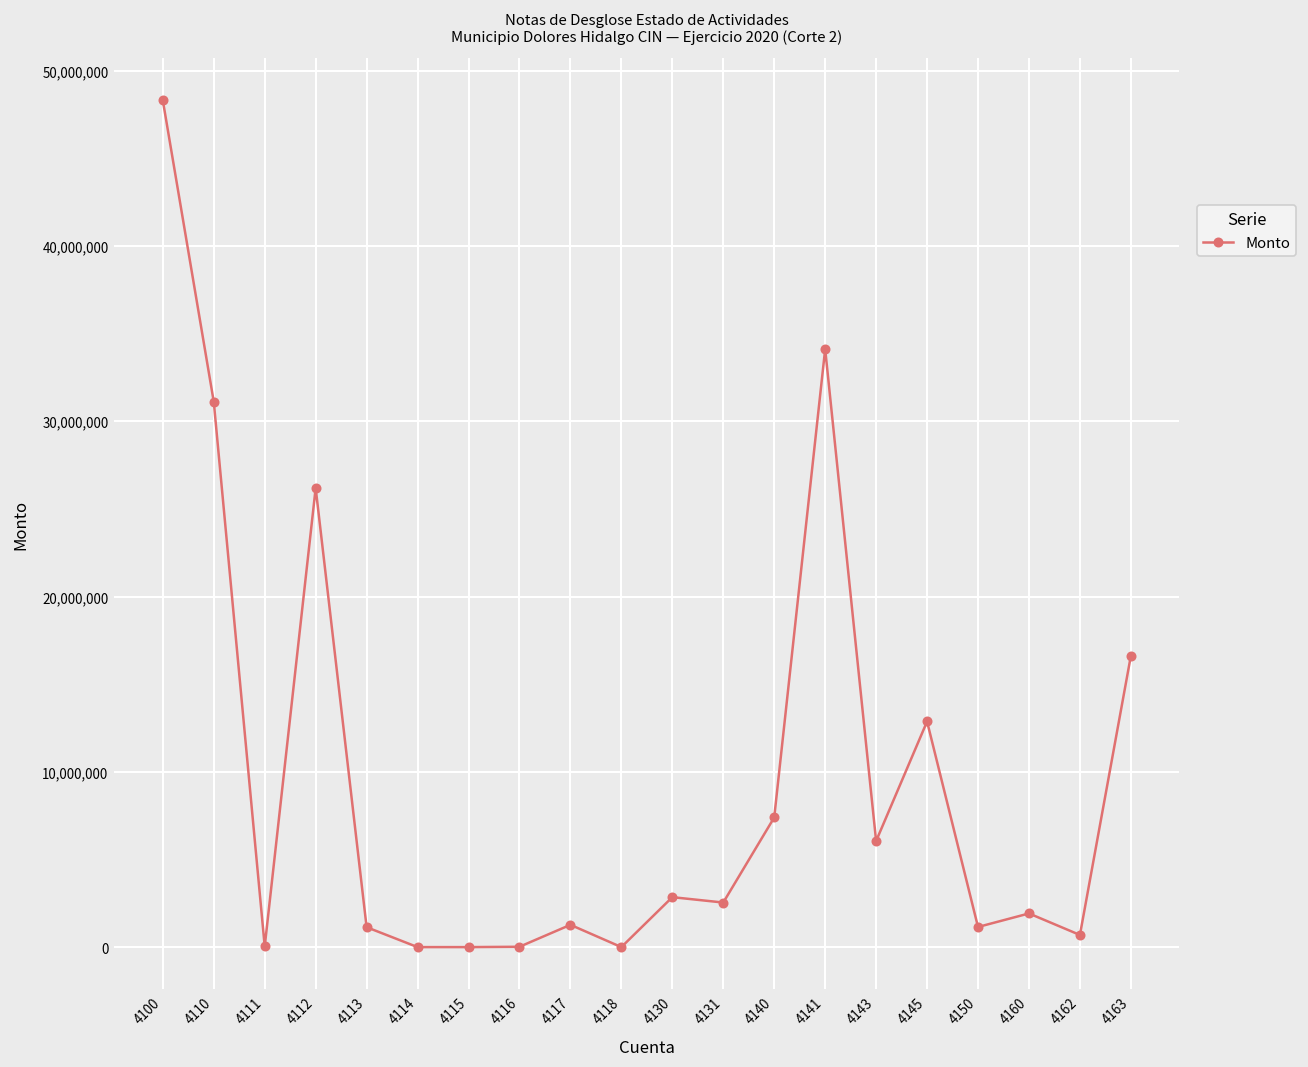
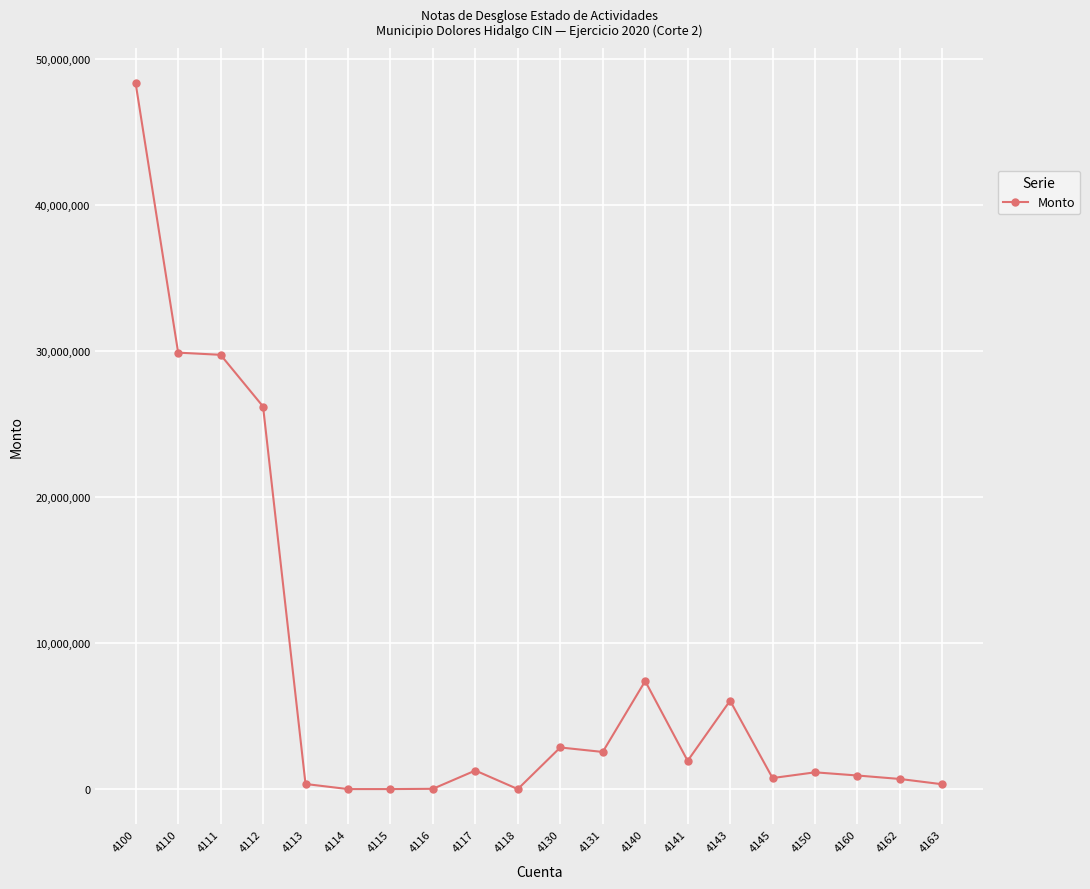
4110: 31,100,000 -> 29,900,000
4111: 0 -> 29,700,000
4113: 1,100,000 -> 300,000
4141: 34,100,000 -> 1,900,000
4145: 12,900,000 -> 800,000
4160: 1,900,000 -> 900,000
4163: 16,600,000 -> 300,000
